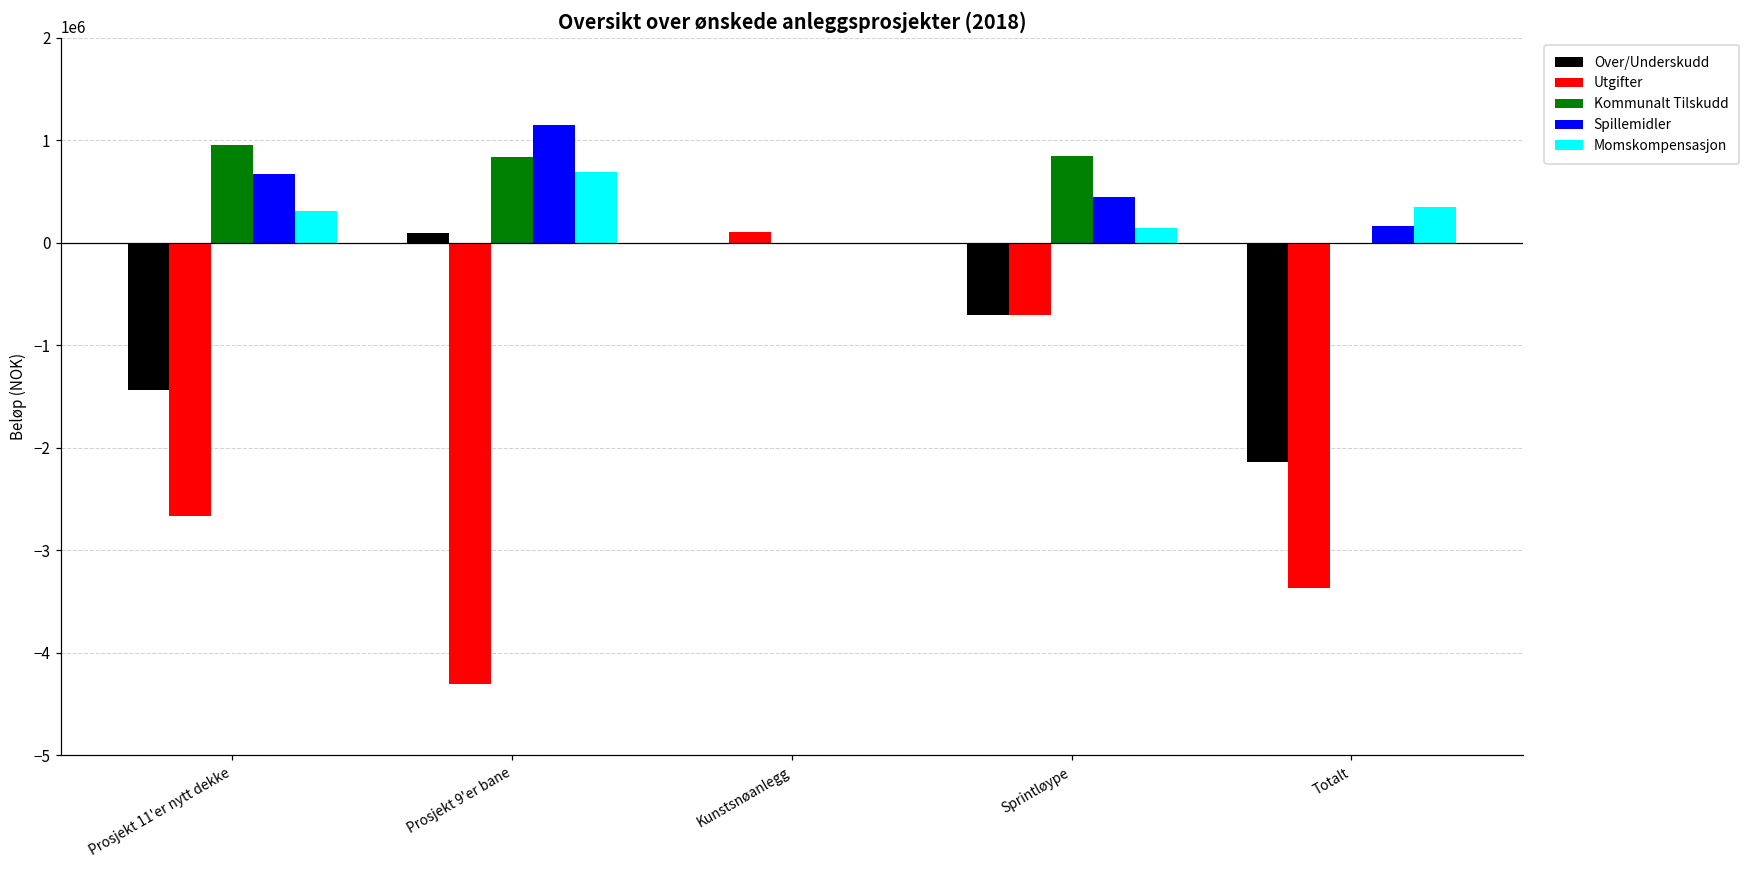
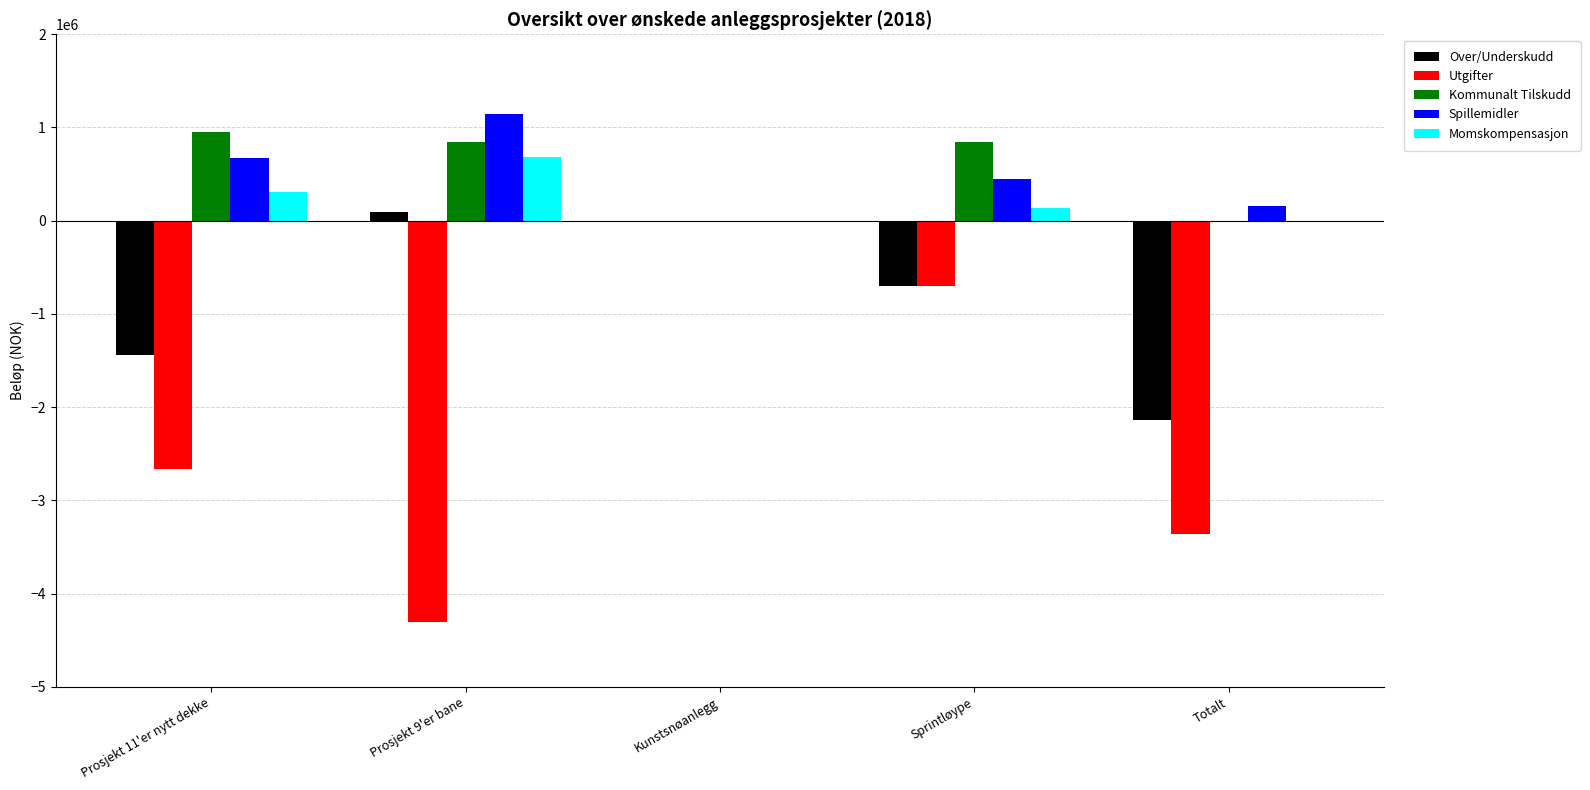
Utgifter, Kunstsnøanlegg: 100000 -> 0
Momskompensasjon, Totalt: 300000 -> 0
